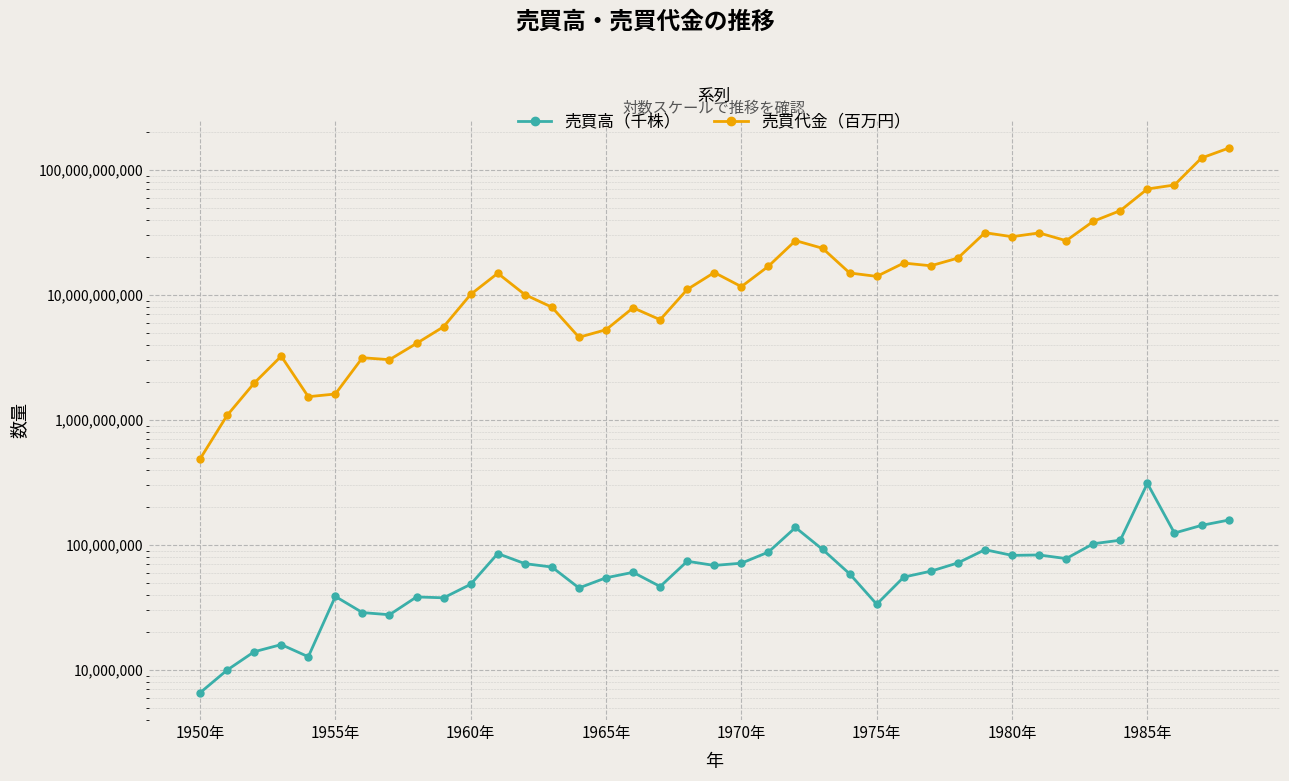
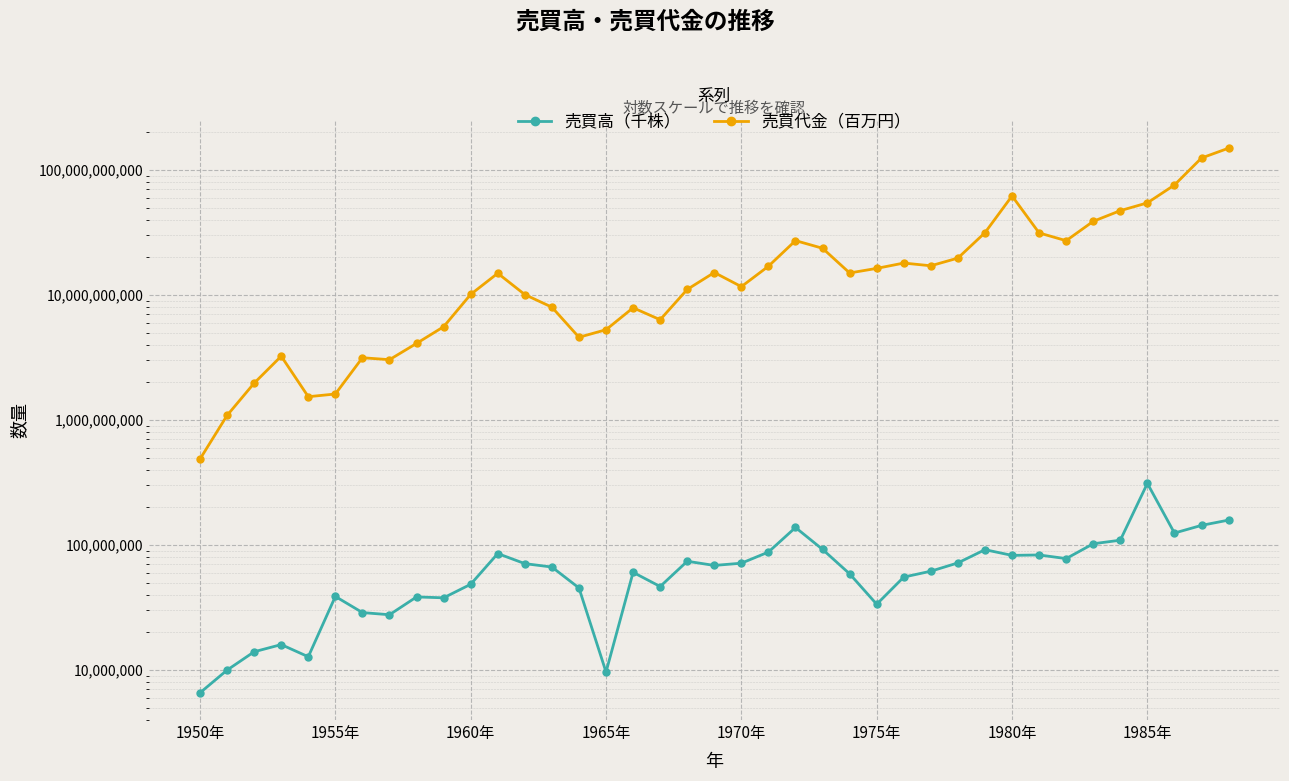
売買高（千株）, 1965年: 50,000,000 -> 10,000,000
売買代金（百万円）, 1975年: 14,000,000,000 -> 16,000,000,000
売買代金（百万円）, 1980年: 29,000,000,000 -> 60,000,000,000
売買代金（百万円）, 1985年: 70,000,000,000 -> 50,000,000,000
